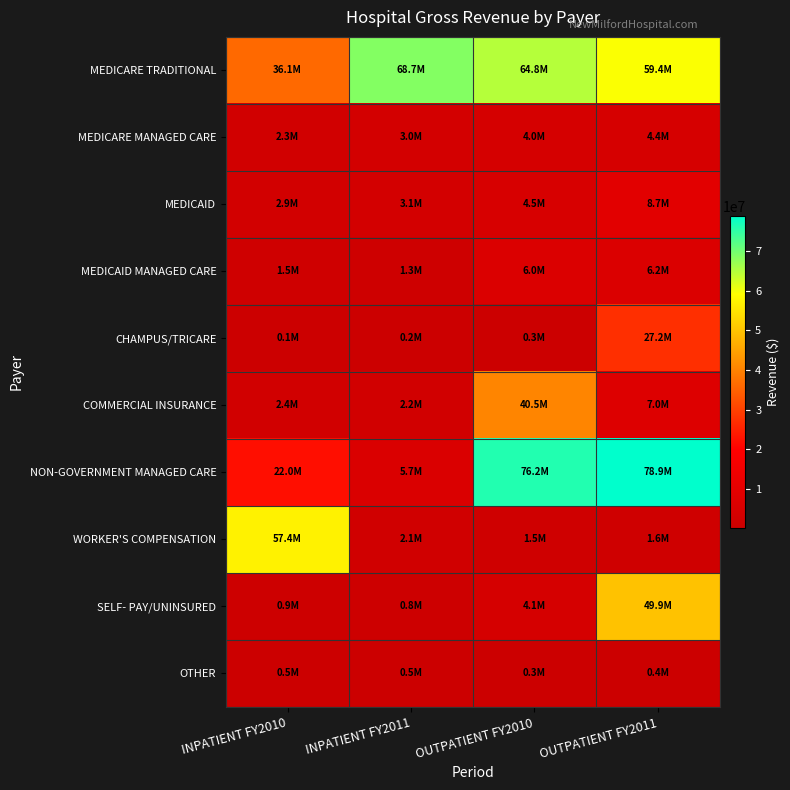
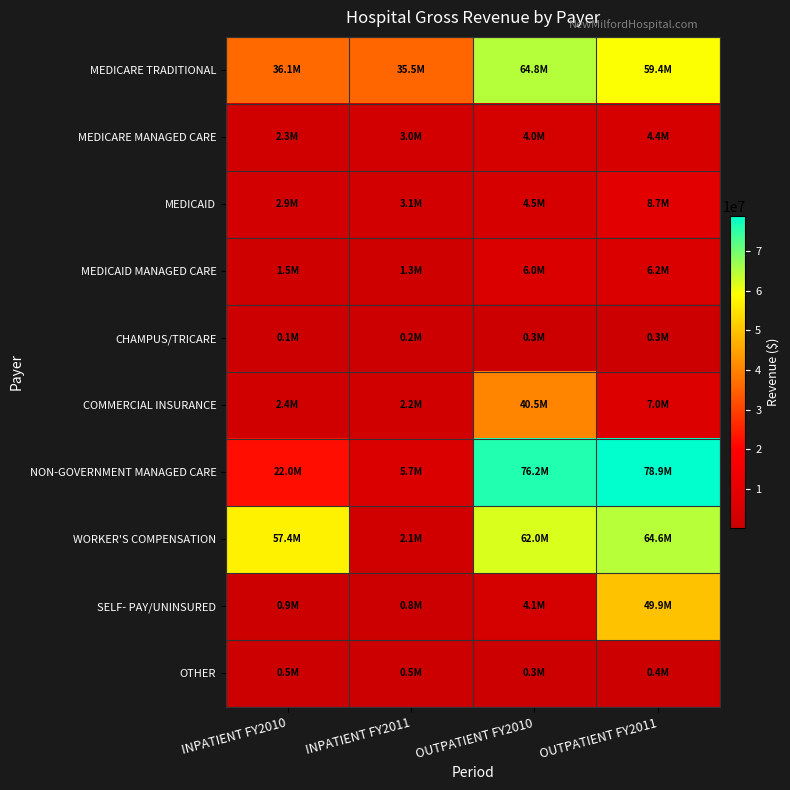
MEDICARE TRADITIONAL, INPATIENT FY2011: 68.7M -> 35.5M
CHAMPUS/TRICARE, OUTPATIENT FY2011: 27.2M -> 0.3M
WORKER'S COMPENSATION, OUTPATIENT FY2010: 1.5M -> 62.0M
WORKER'S COMPENSATION, OUTPATIENT FY2011: 1.6M -> 64.6M
